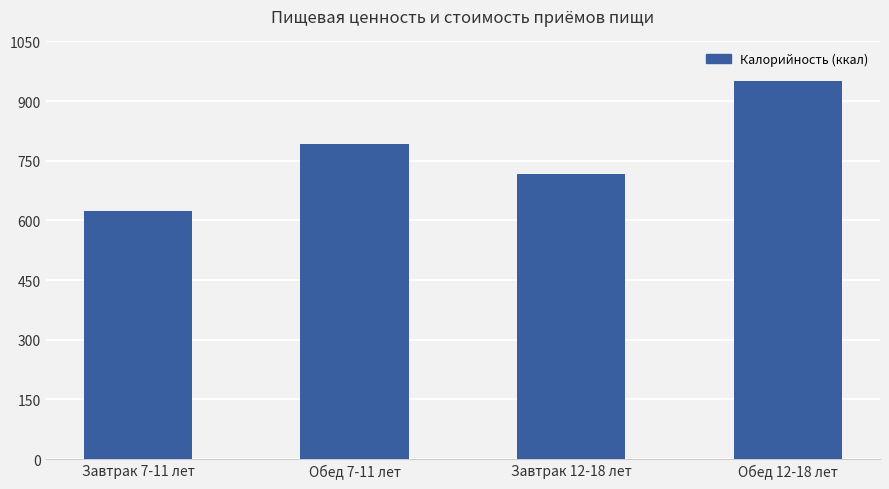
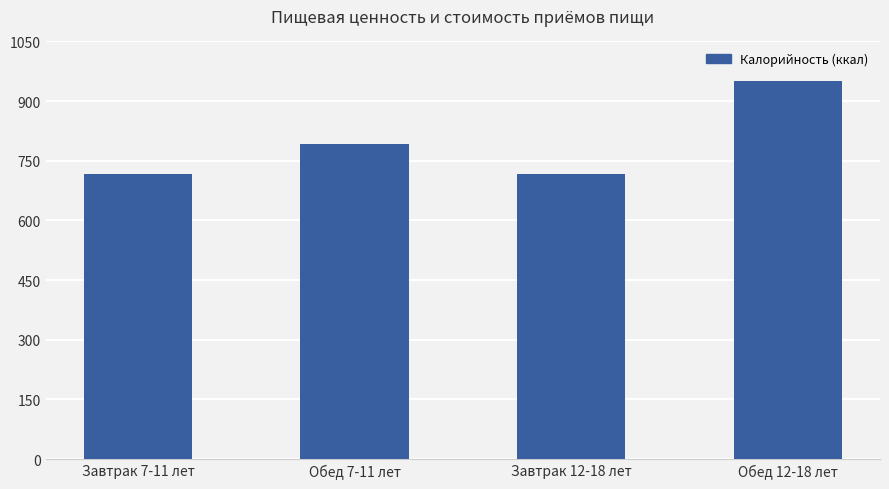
Завтрак 7-11 лет: 620 -> 720
